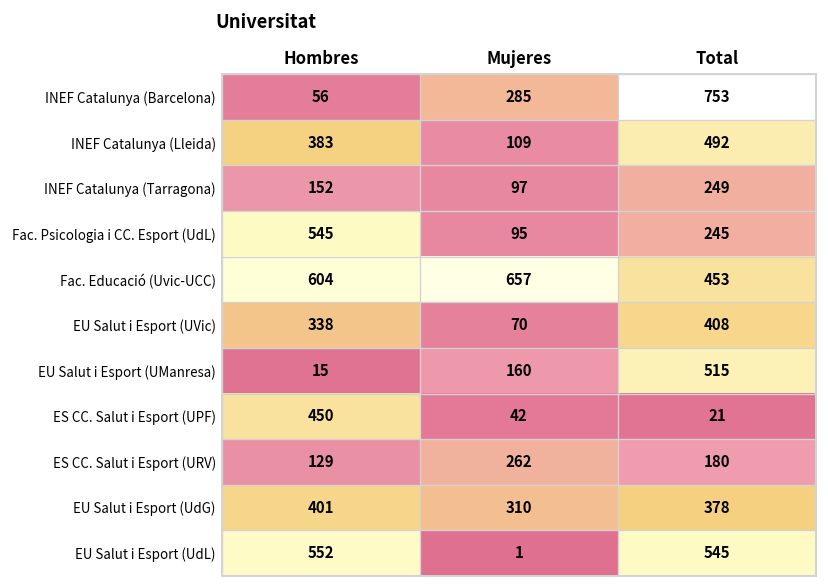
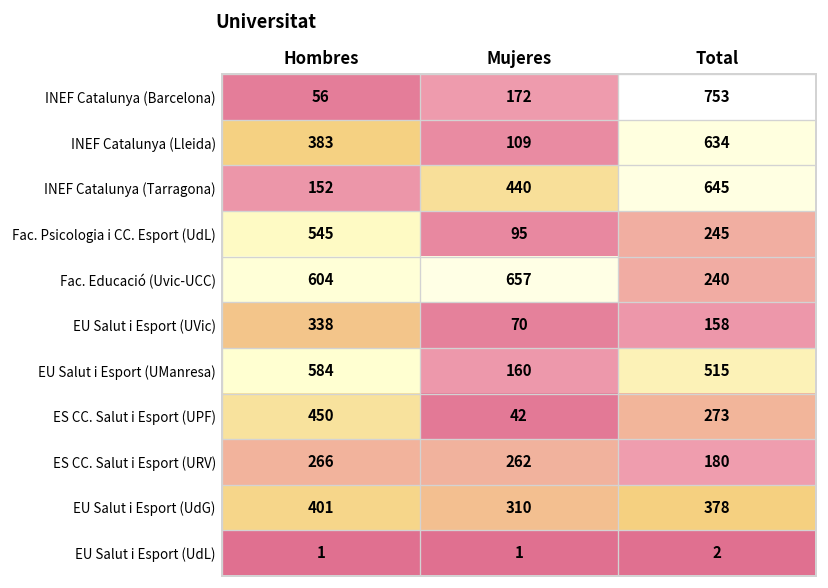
INEF Catalunya (Barcelona), Mujeres: 285 -> 172
INEF Catalunya (Lleida), Total: 492 -> 634
INEF Catalunya (Tarragona), Mujeres: 97 -> 440
INEF Catalunya (Tarragona), Total: 249 -> 645
Fac. Educació (Uvic-UCC), Total: 453 -> 240
EU Salut i Esport (UVic), Total: 408 -> 158
EU Salut i Esport (UManresa), Hombres: 15 -> 584
ES CC. Salut i Esport (UPF), Total: 21 -> 273
ES CC. Salut i Esport (URV), Hombres: 129 -> 266
EU Salut i Esport (UdL), Hombres: 552 -> 1
EU Salut i Esport (UdL), Total: 545 -> 2
